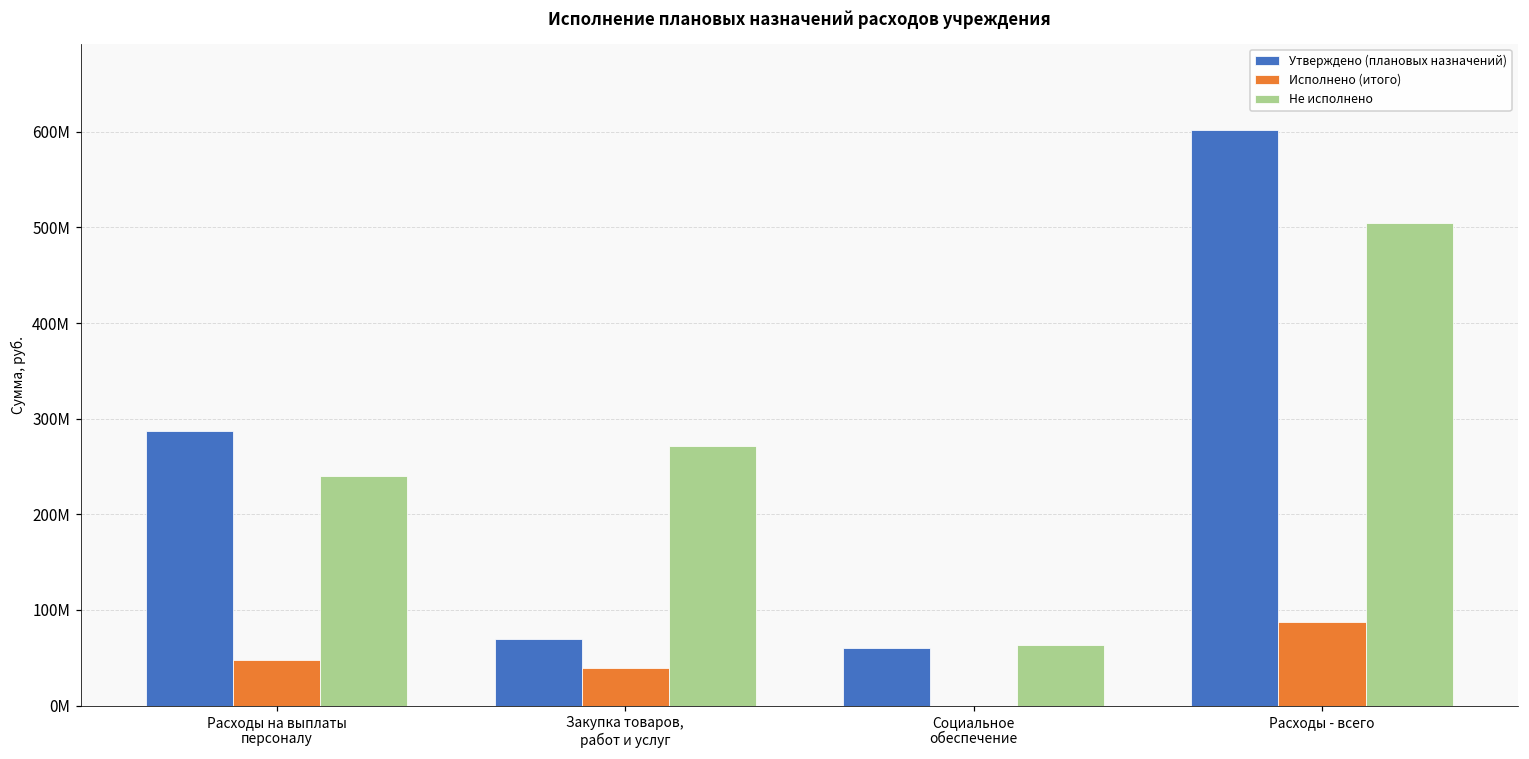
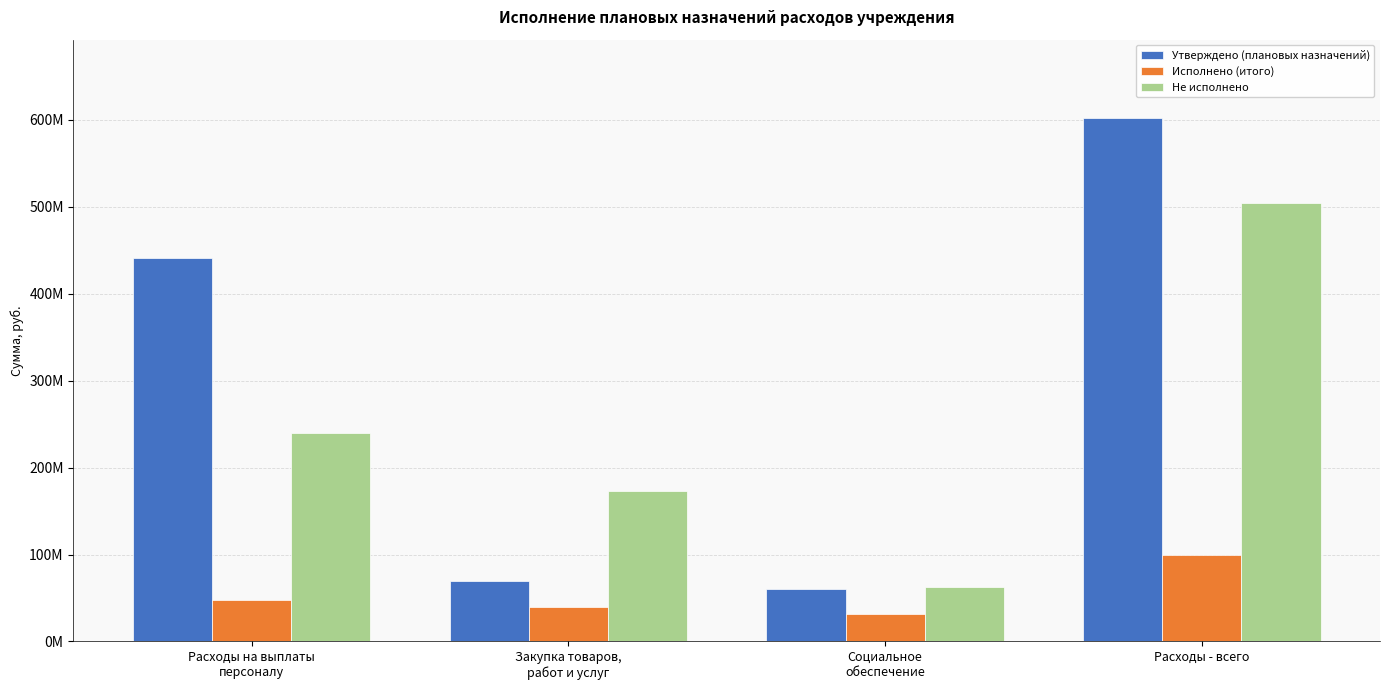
Утверждено (плановых назначений), Расходы на выплаты персоналу: 290М -> 440М
Не исполнено, Закупка товаров, работ и услуг: 270М -> 170М
Исполнено (итого), Социальное обеспечение: 0М -> 30М
Исполнено (итого), Расходы - всего: 90М -> 100М
